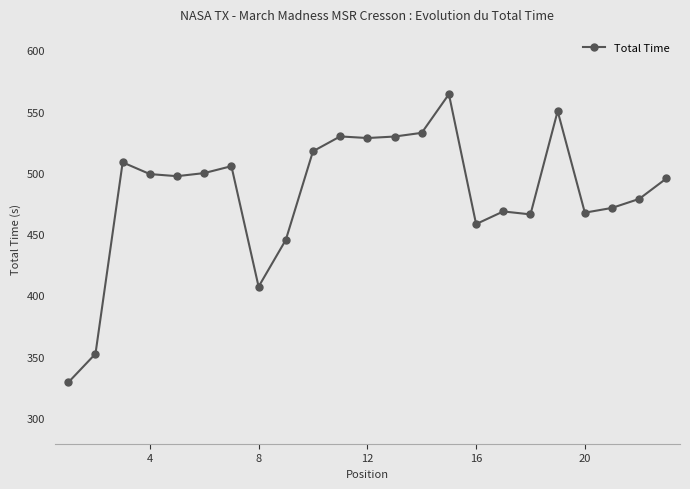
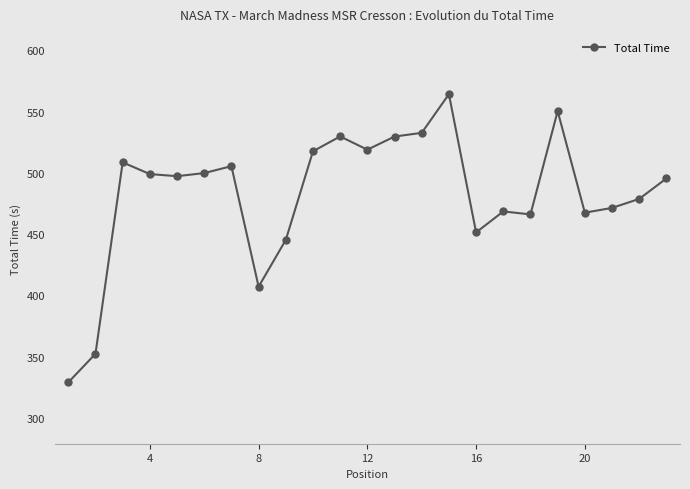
12: 528 -> 519
16: 458 -> 451
